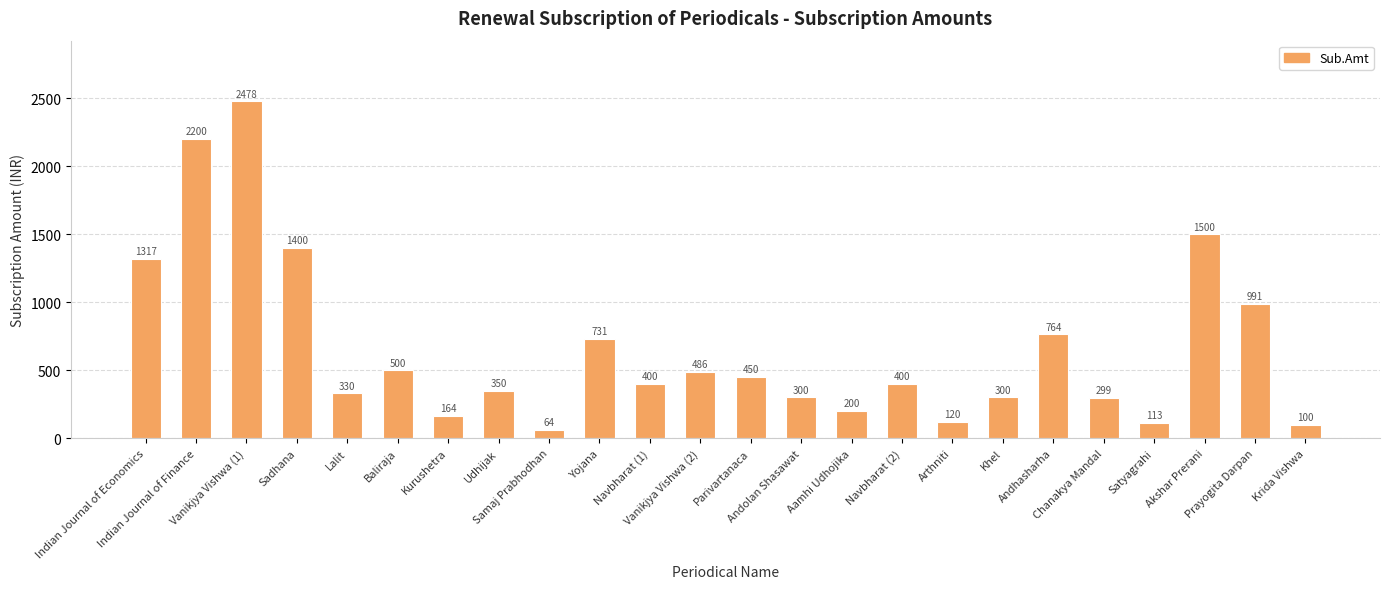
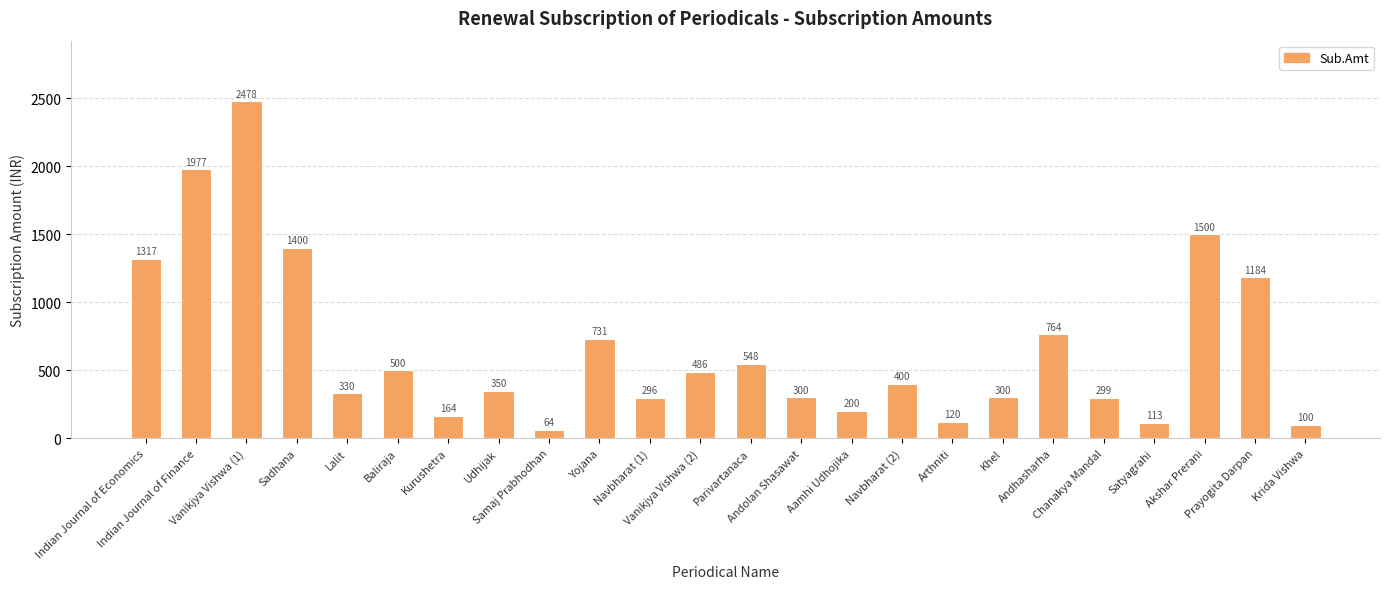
Indian Journal of Finance: 2200 -> 1977
Navbharat (1): 400 -> 296
Parivartanaca: 450 -> 548
Prayogita Darpan: 991 -> 1184
